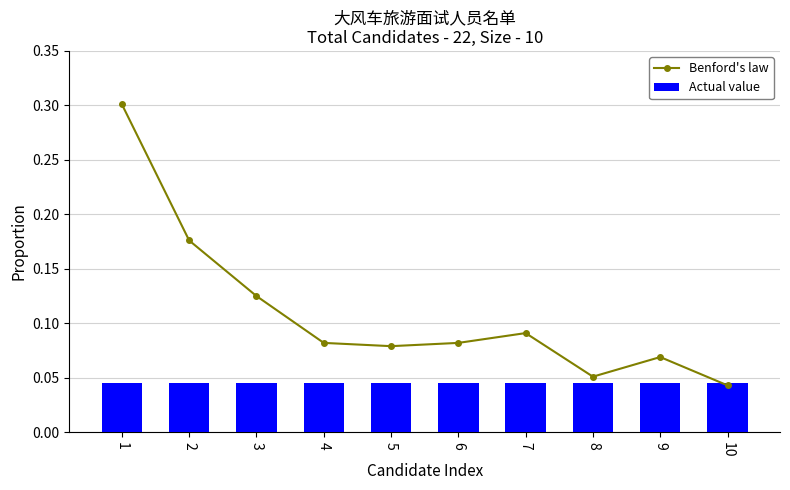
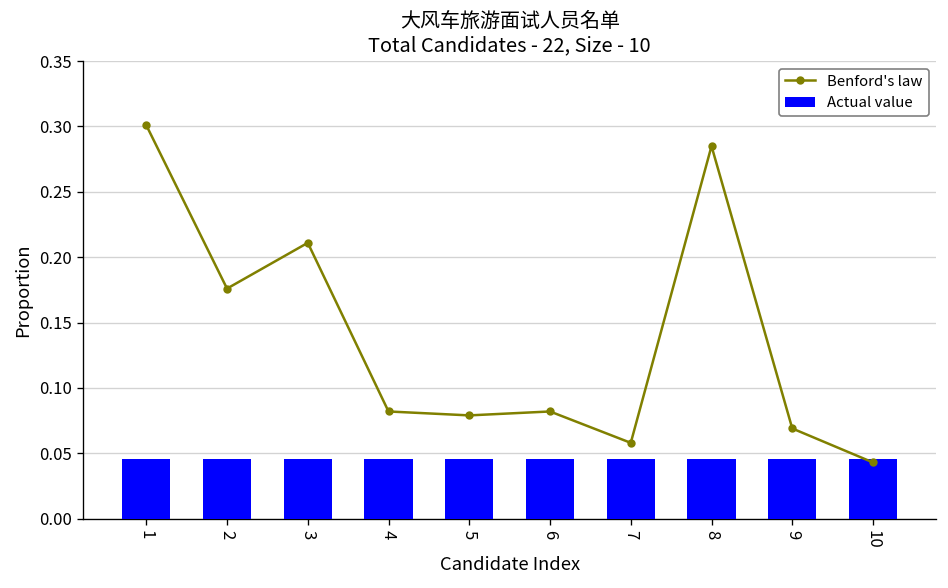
Benford's law, 3: 0.125 -> 0.211
Benford's law, 7: 0.091 -> 0.058
Benford's law, 8: 0.051 -> 0.285
